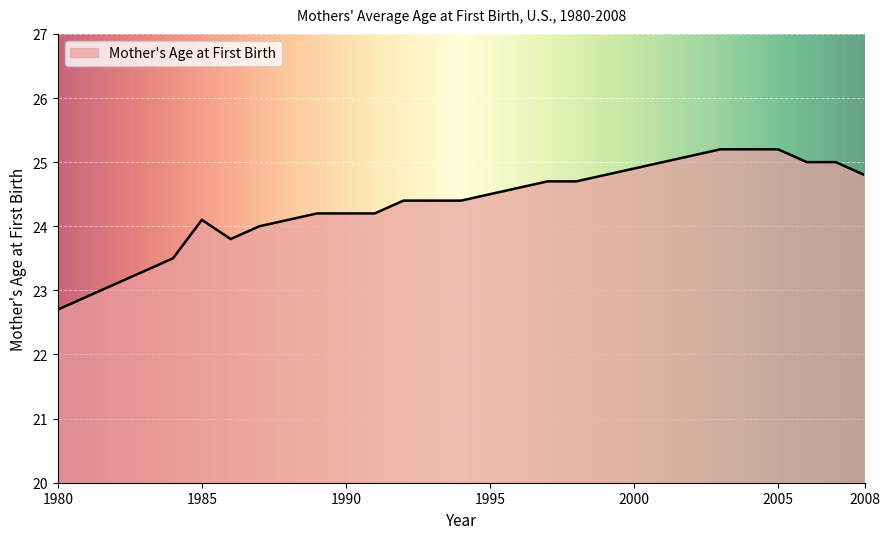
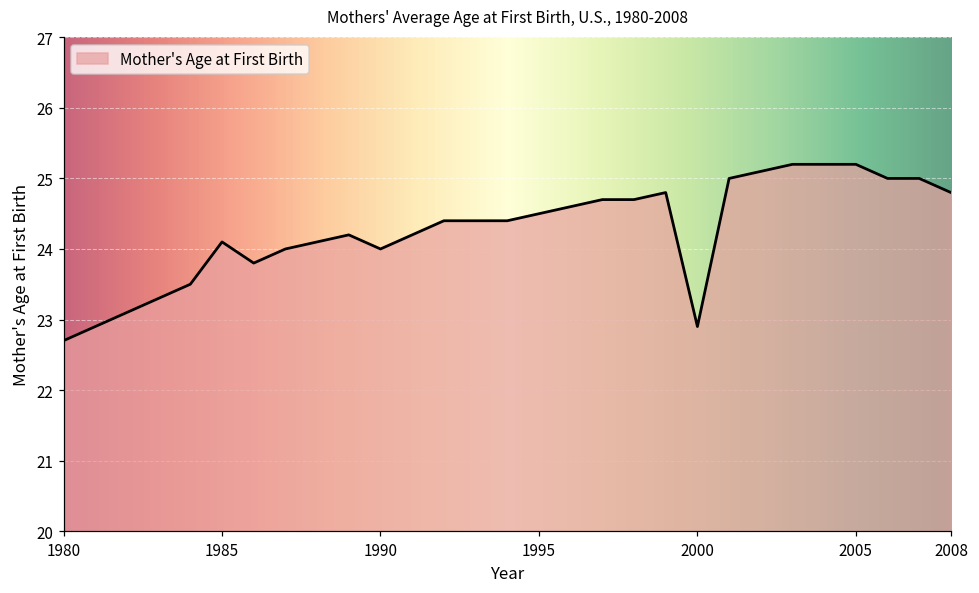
1990: 24.2 -> 24.0
2000: 24.9 -> 22.9
